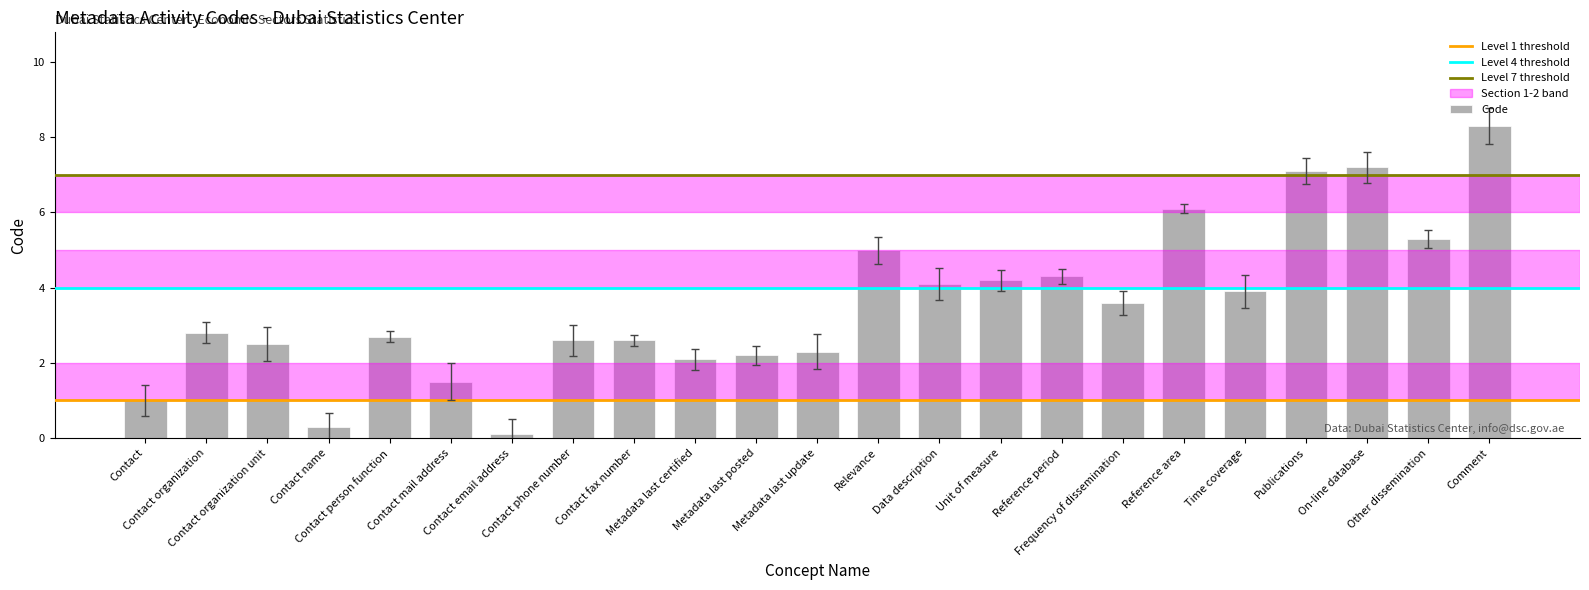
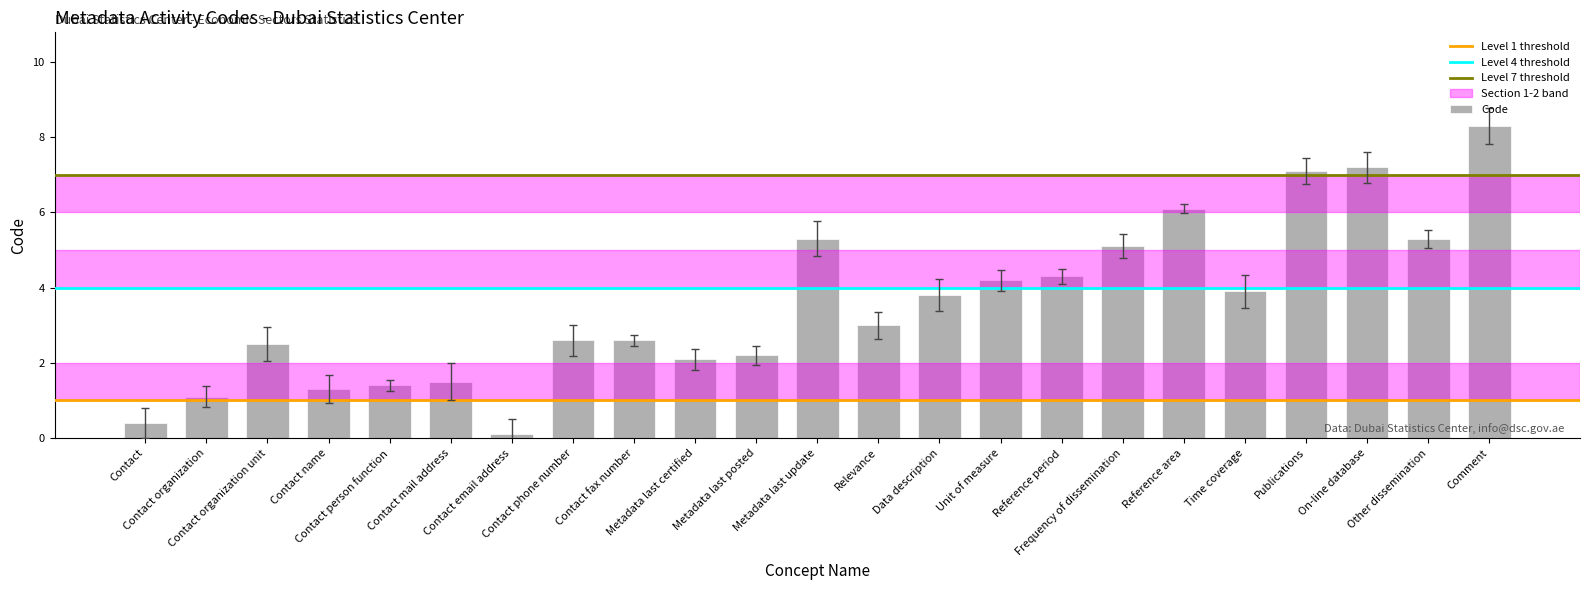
Code, Contact: 1.0 -> 0.4
Code, Contact organization: 2.8 -> 1.1
Code, Contact name: 0.3 -> 1.3
Code, Contact person function: 2.7 -> 1.4
Code, Metadata last update: 2.3 -> 5.3
Code, Relevance: 5 -> 3
Code, Data description: 4.1 -> 3.8
Code, Frequency of dissemination: 3.6 -> 5.1
